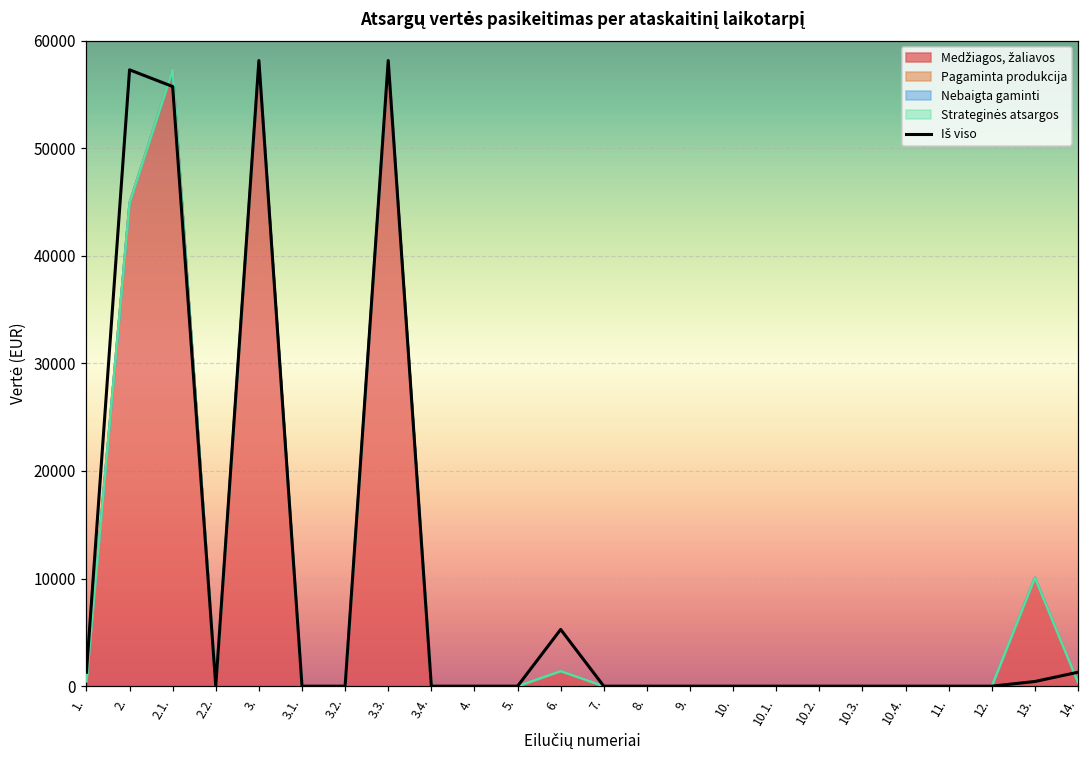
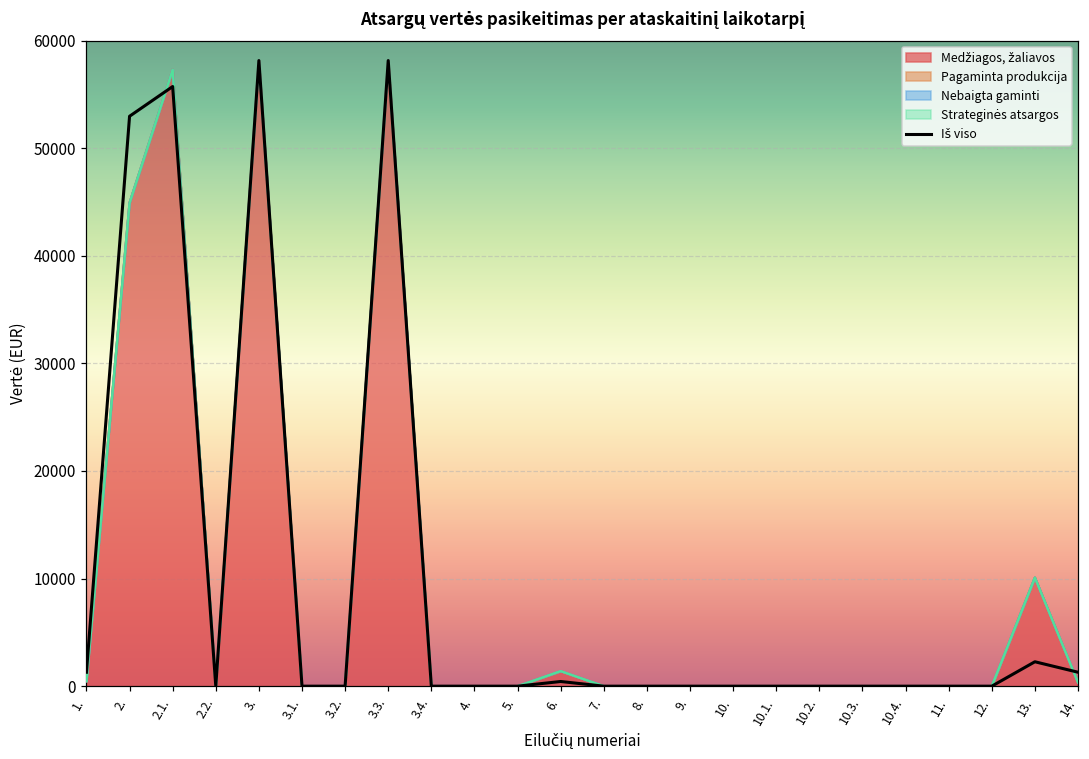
Iš viso, 2.: 57000 -> 53000
Iš viso, 6.: 5000 -> 0
Iš viso, 13.: 0 -> 2000
